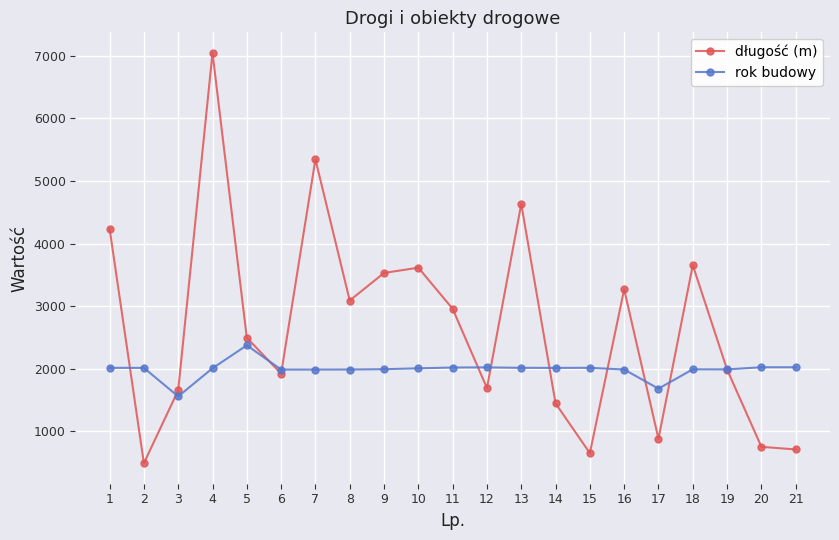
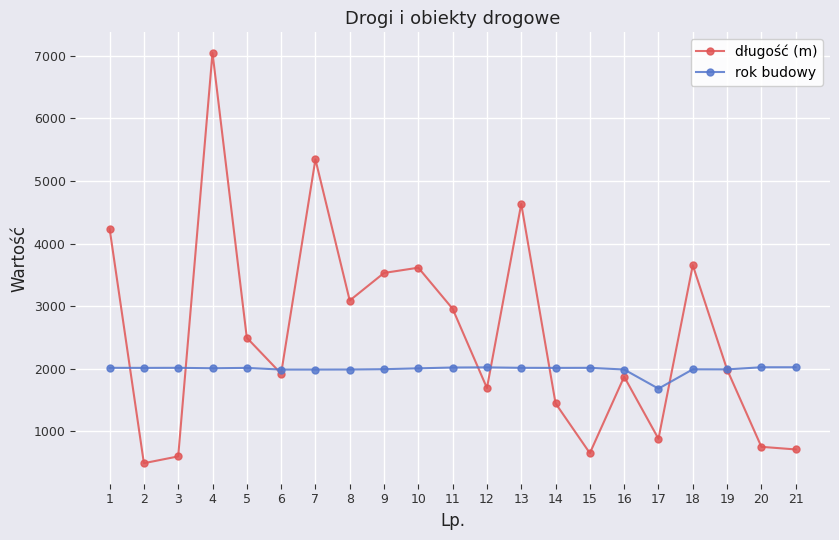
długość (m), 3: 1700 -> 600
rok budowy, 3: 1600 -> 2000
rok budowy, 5: 2400 -> 2000
długość (m), 16: 3300 -> 1900
